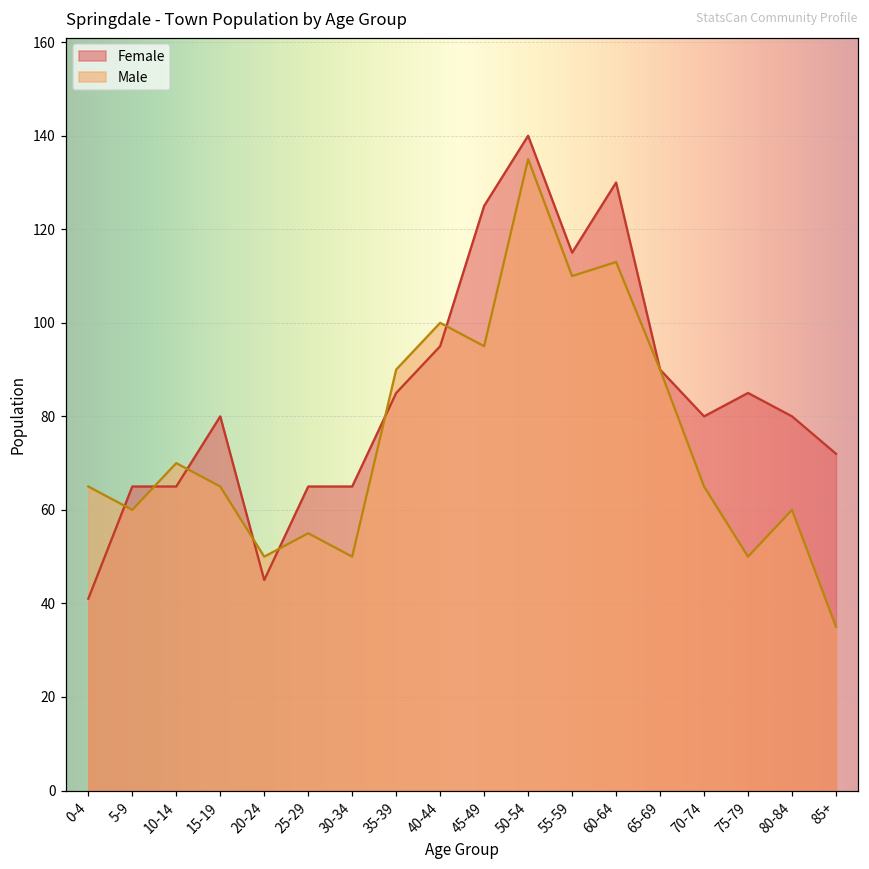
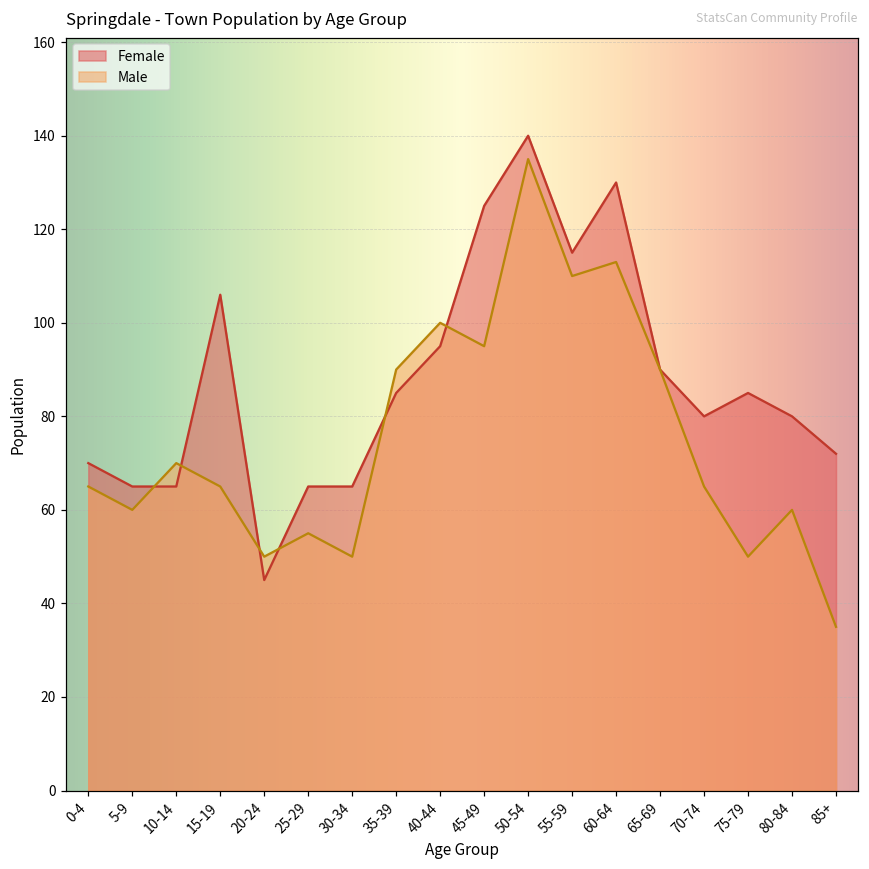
Female, 0-4: 41 -> 70
Female, 15-19: 80 -> 106
